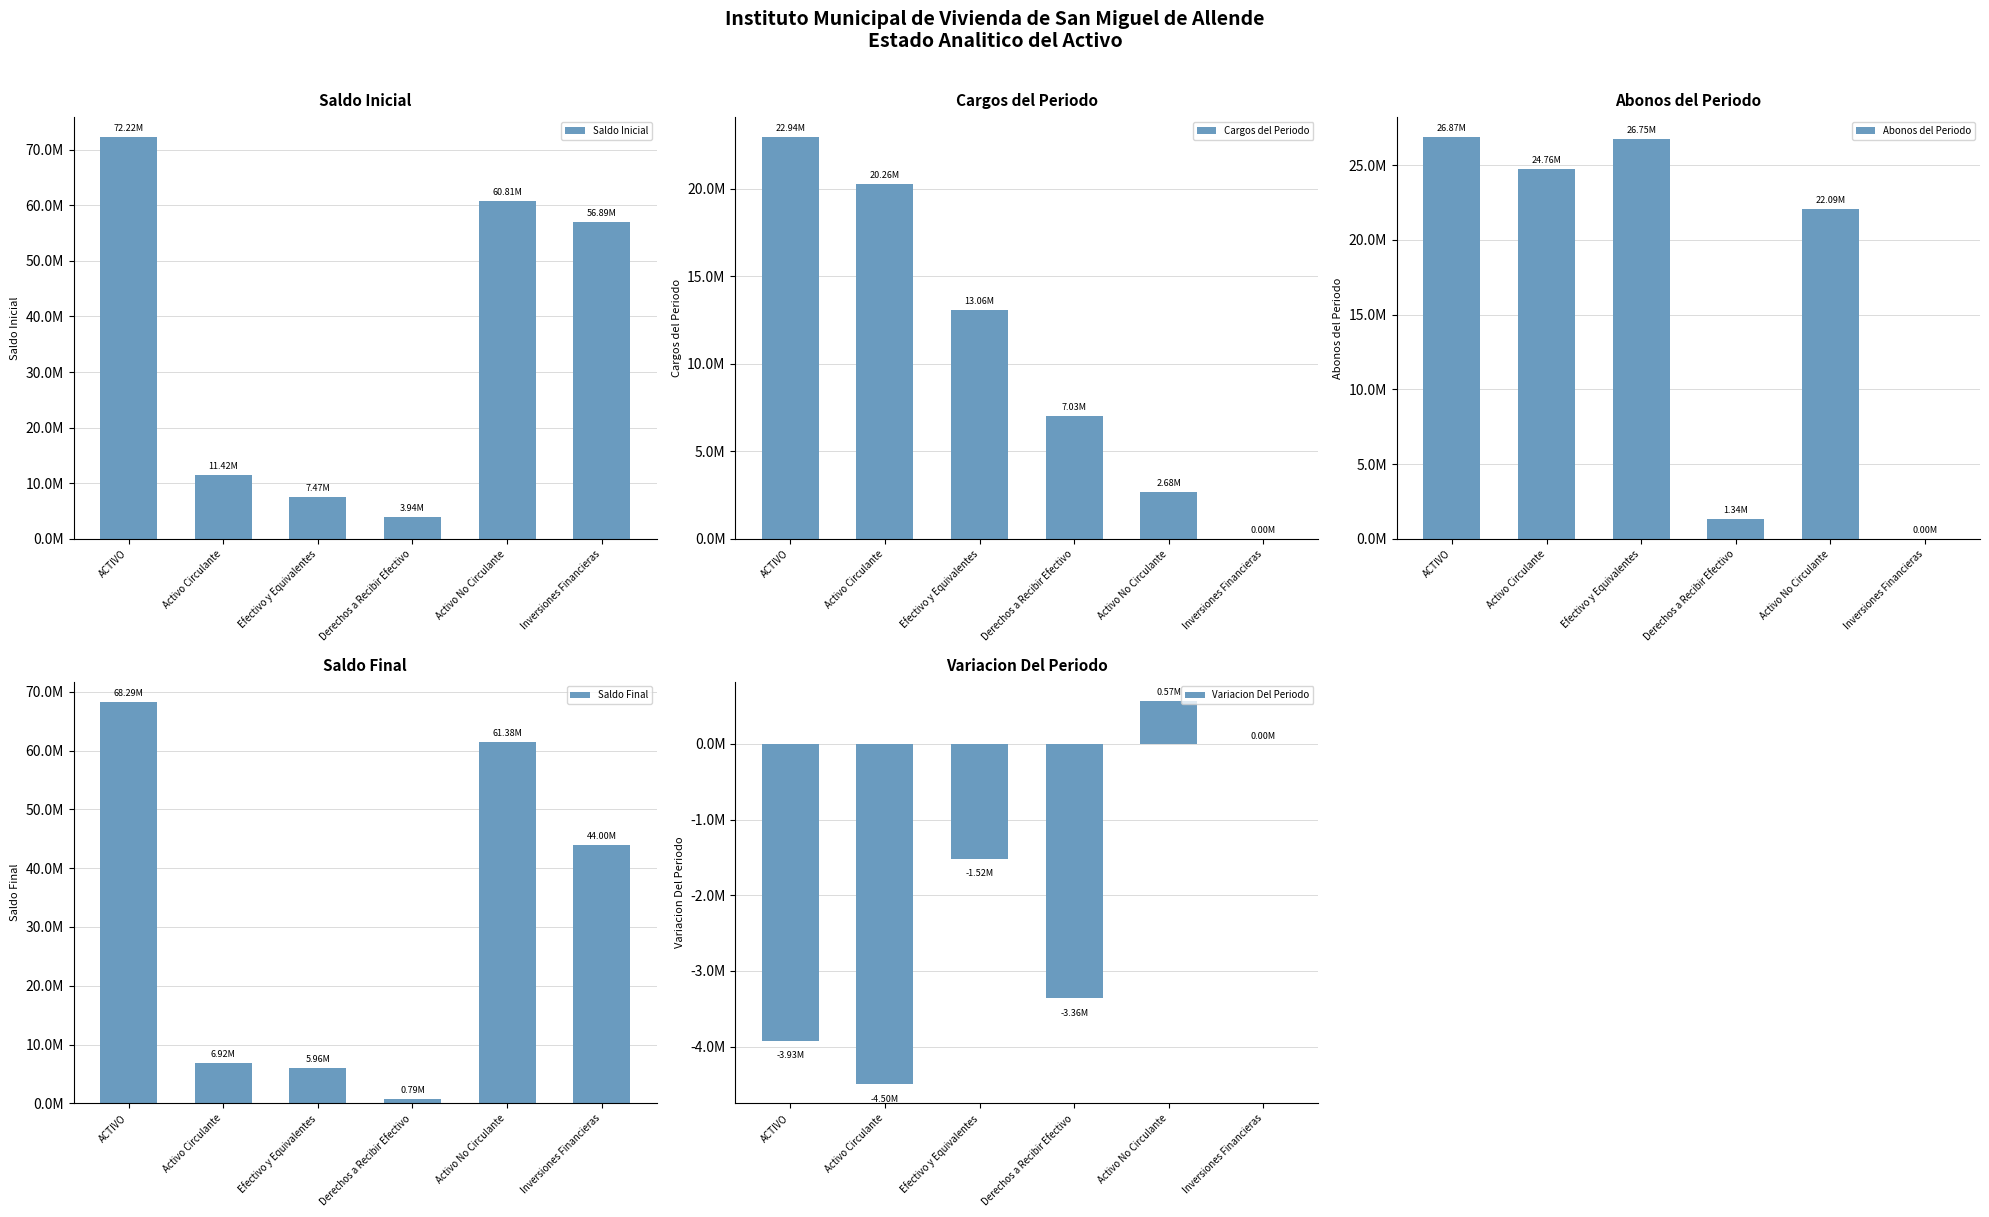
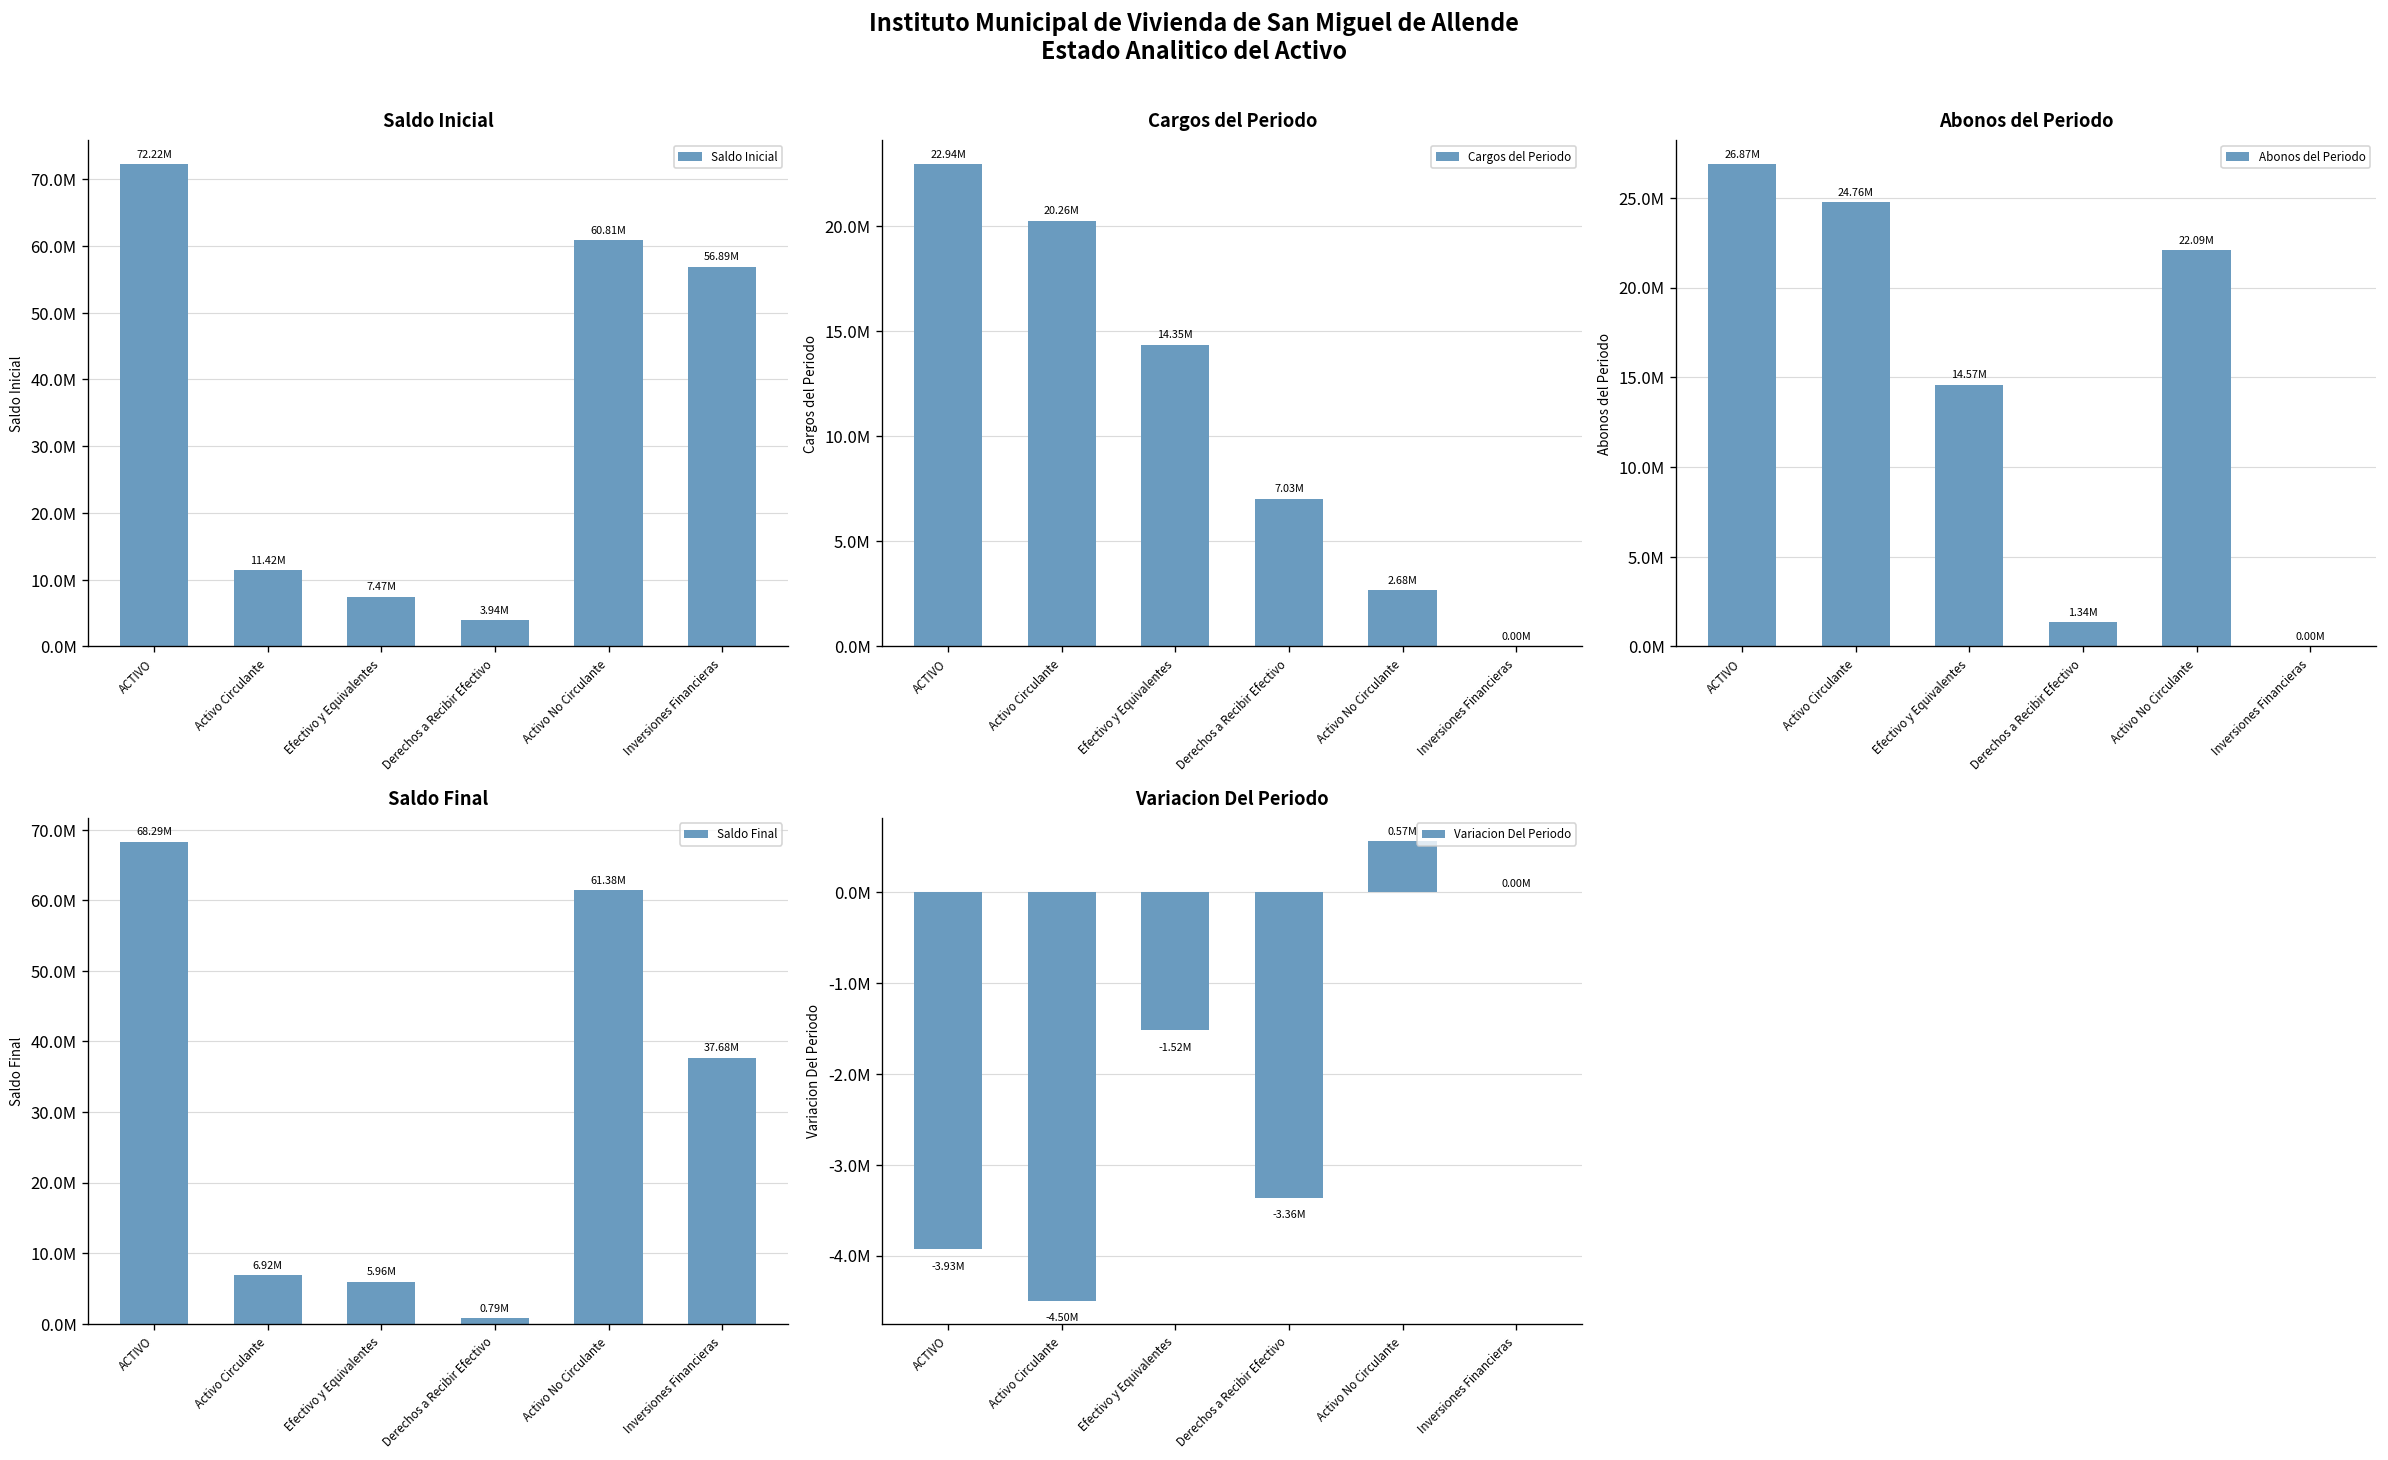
Cargos del Periodo, Efectivo y Equivalentes: 13.06M -> 14.35M
Abonos del Periodo, Efectivo y Equivalentes: 26.75M -> 14.57M
Saldo Final, Inversiones Financieras: 44.00M -> 37.68M
